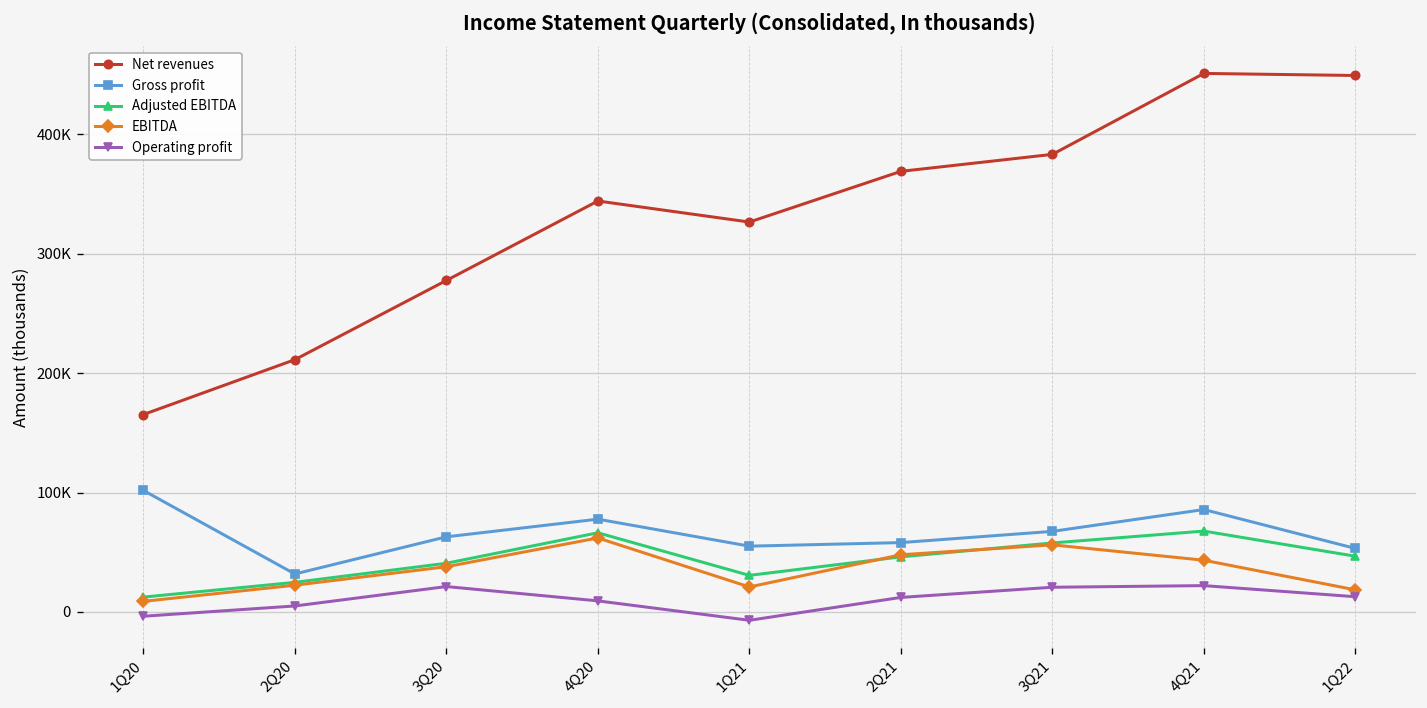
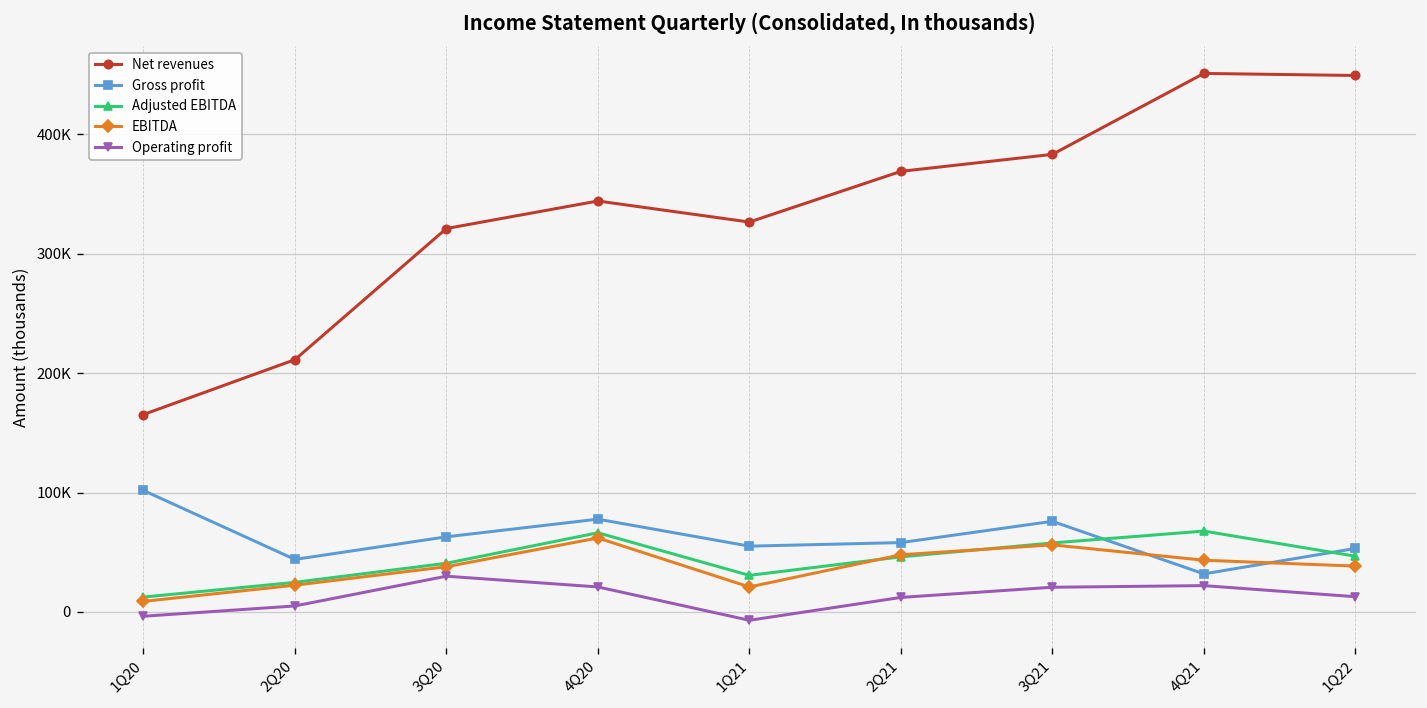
Gross profit, 2Q20: 30000 -> 40000
Net revenues, 3Q20: 280000 -> 320000
Operating profit, 3Q20: 20000 -> 30000
Operating profit, 4Q20: 10000 -> 20000
Gross profit, 3Q21: 70000 -> 80000
Gross profit, 4Q21: 90000 -> 30000
EBITDA, 1Q22: 20000 -> 40000
